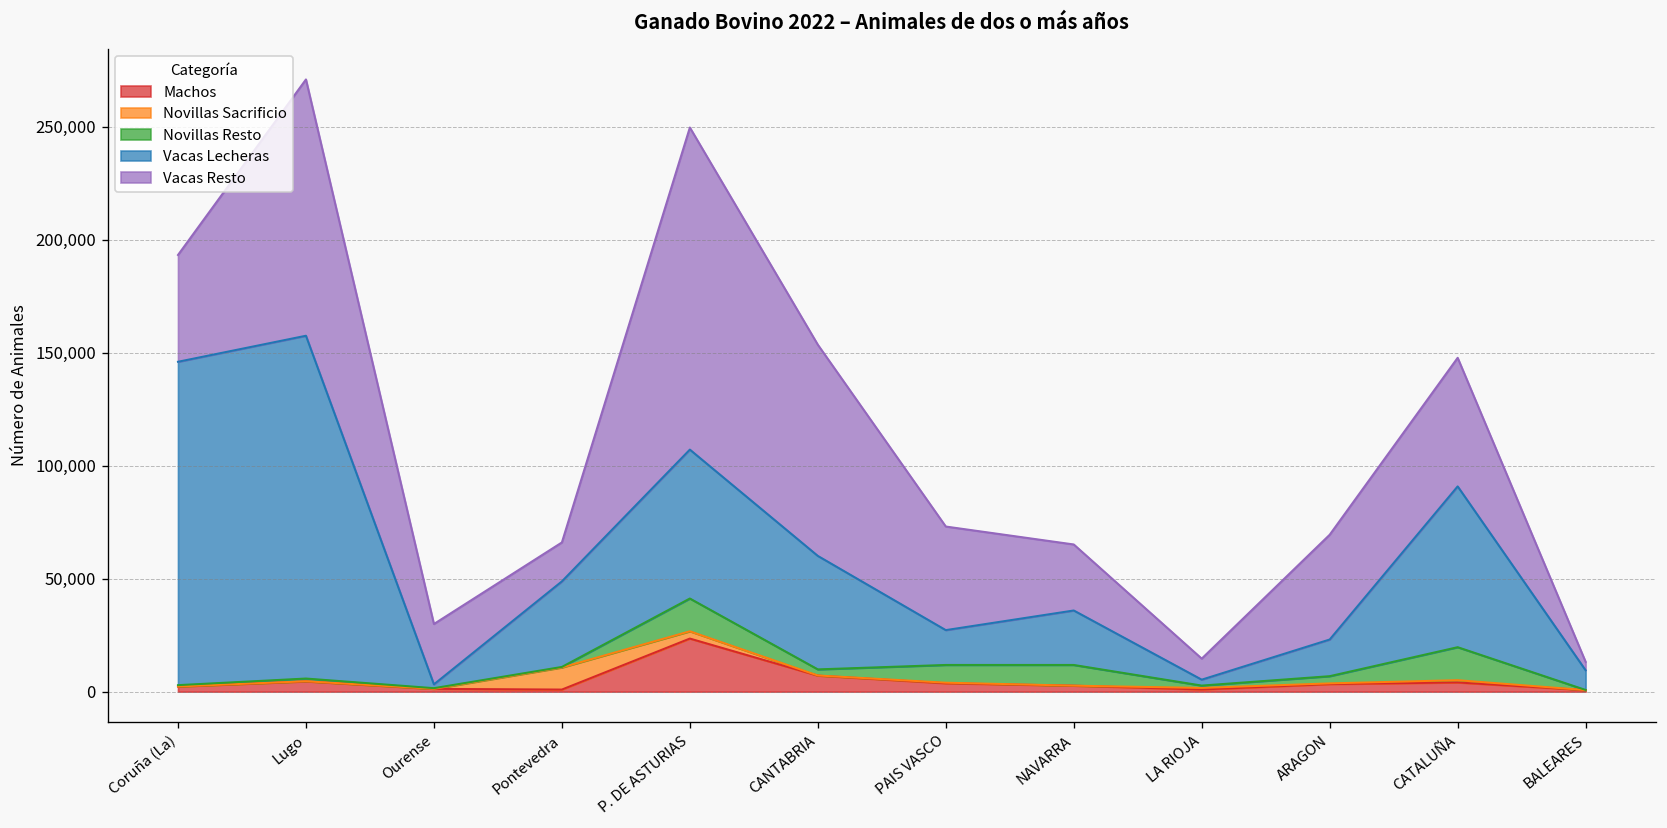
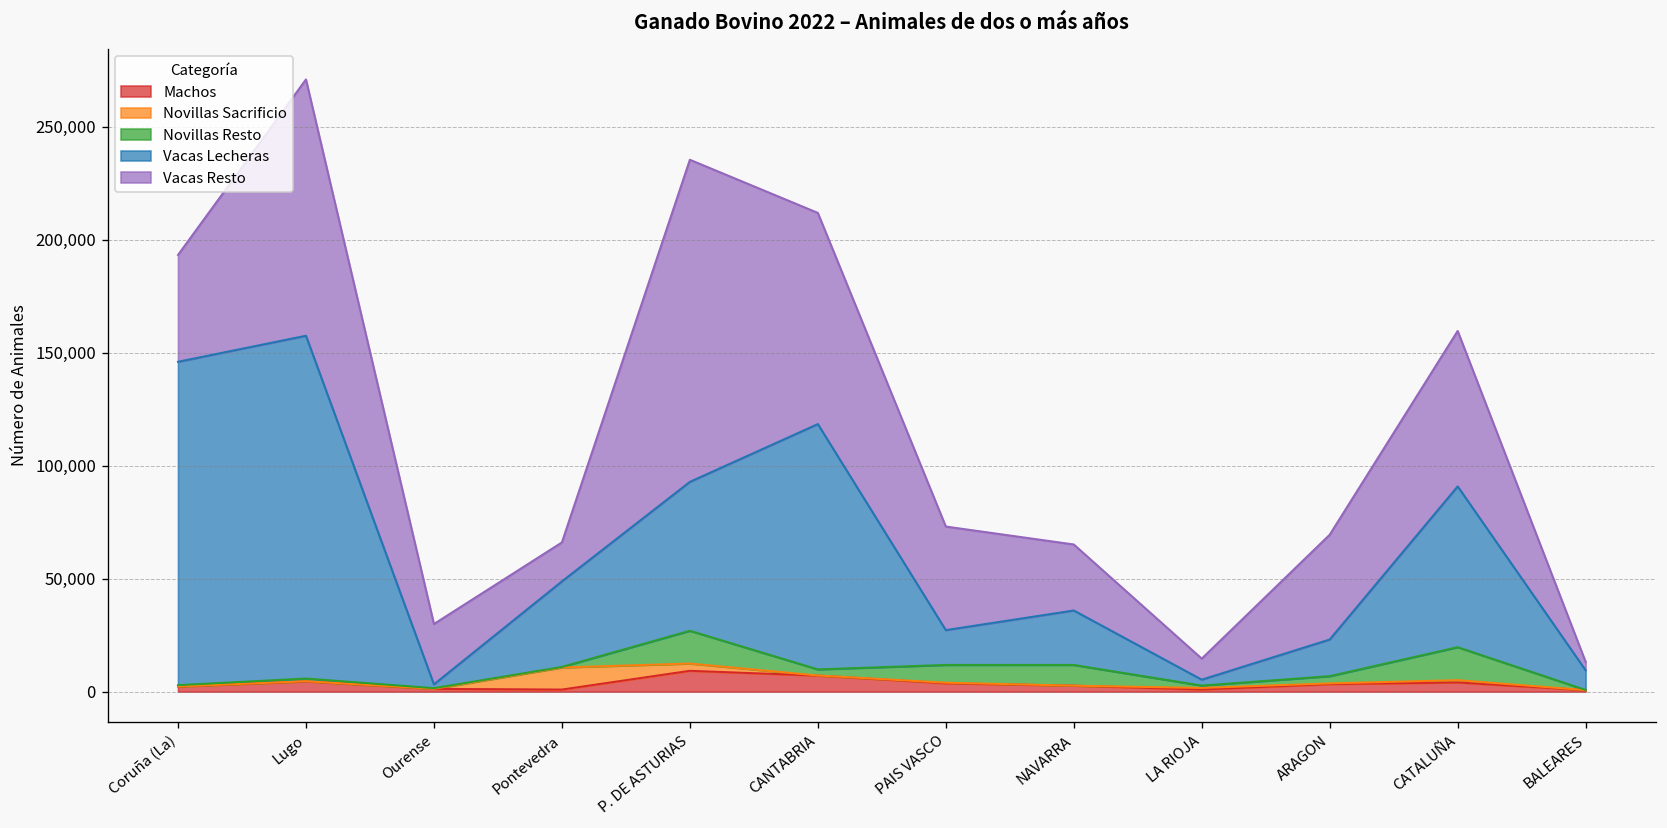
Machos, P. DE ASTURIAS: 24,000 -> 9,000
Vacas Lecheras, CANTABRIA: 50,000 -> 109,000
Vacas Resto, CATALUÑA: 57,000 -> 69,000
